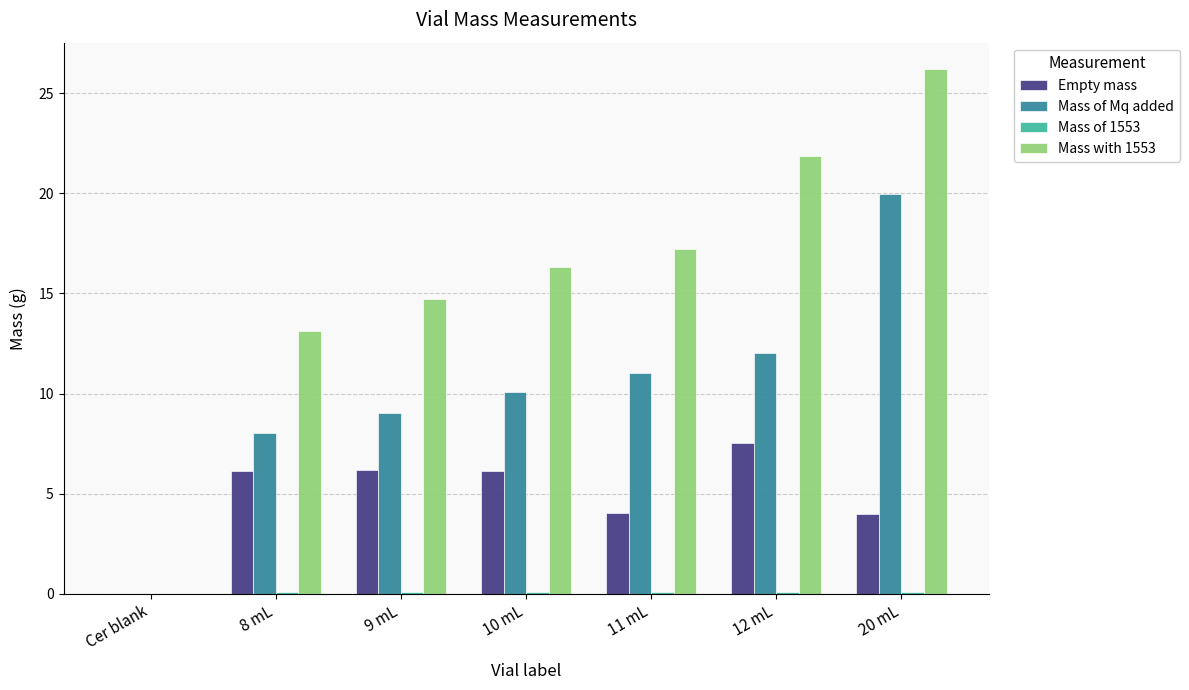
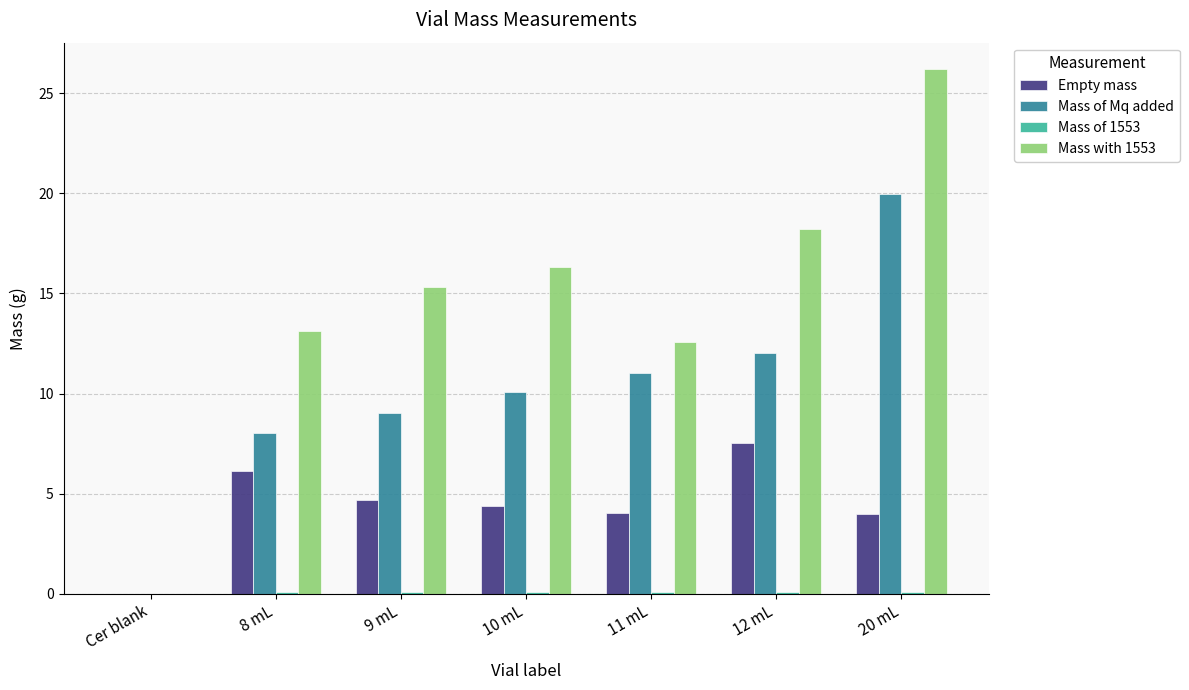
Empty mass, 9 mL: 6.2 -> 4.7
Mass with 1553, 9 mL: 14.7 -> 15.3
Empty mass, 10 mL: 6.1 -> 4.4
Mass with 1553, 11 mL: 17.2 -> 12.6
Mass with 1553, 12 mL: 21.9 -> 18.2
